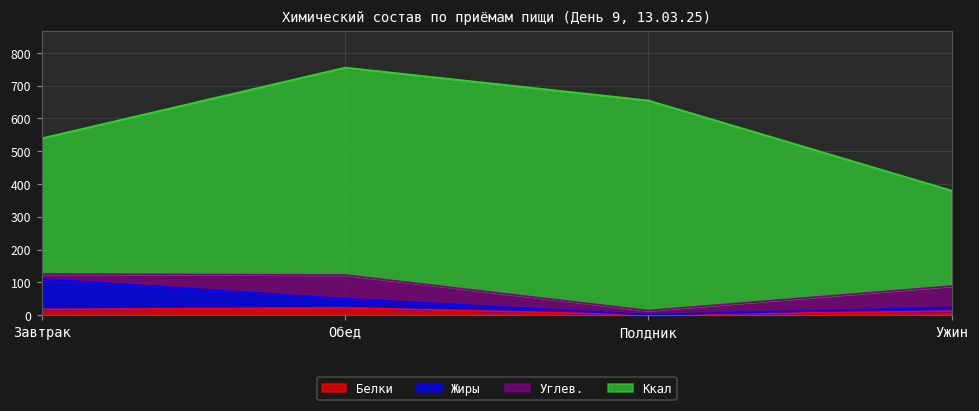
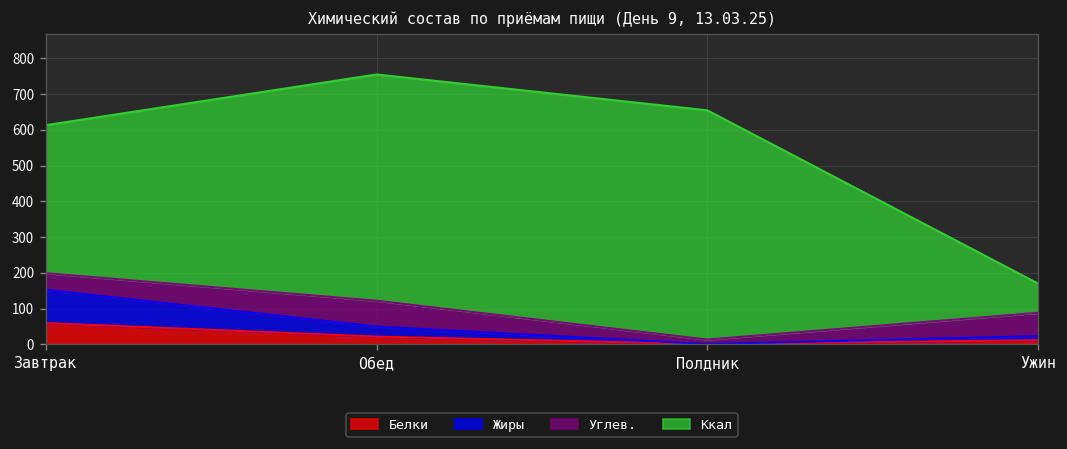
Белки, Завтрак: 20 -> 60
Углев., Завтрак: 20 -> 50
Ккал, Ужин: 290 -> 80
